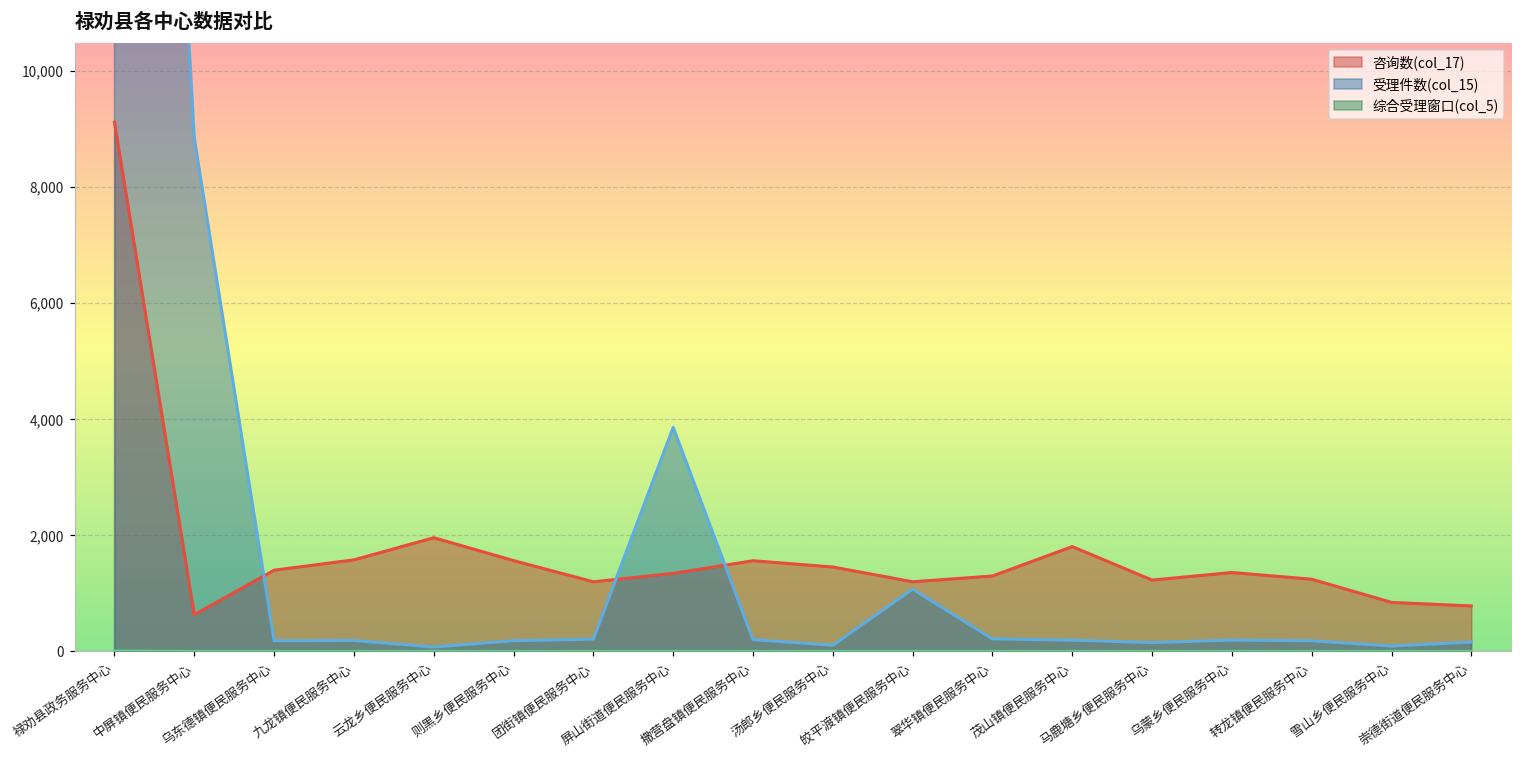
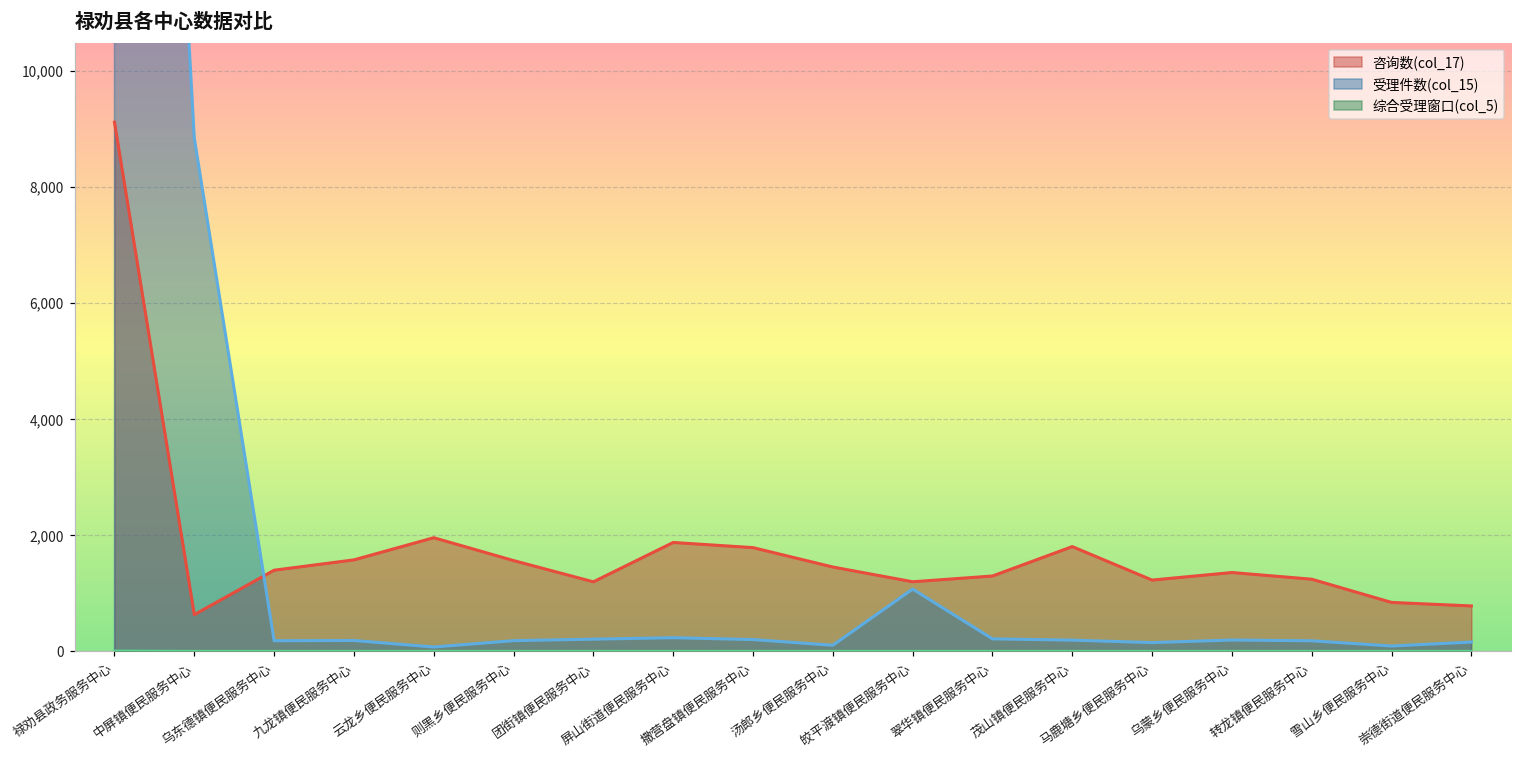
咨询数(col_17), 屏山街道便民服务中心: 1,300 -> 1,900
受理件数(col_15), 屏山街道便民服务中心: 3,900 -> 200
咨询数(col_17), 撒营盘镇便民服务中心: 1,600 -> 1,800
